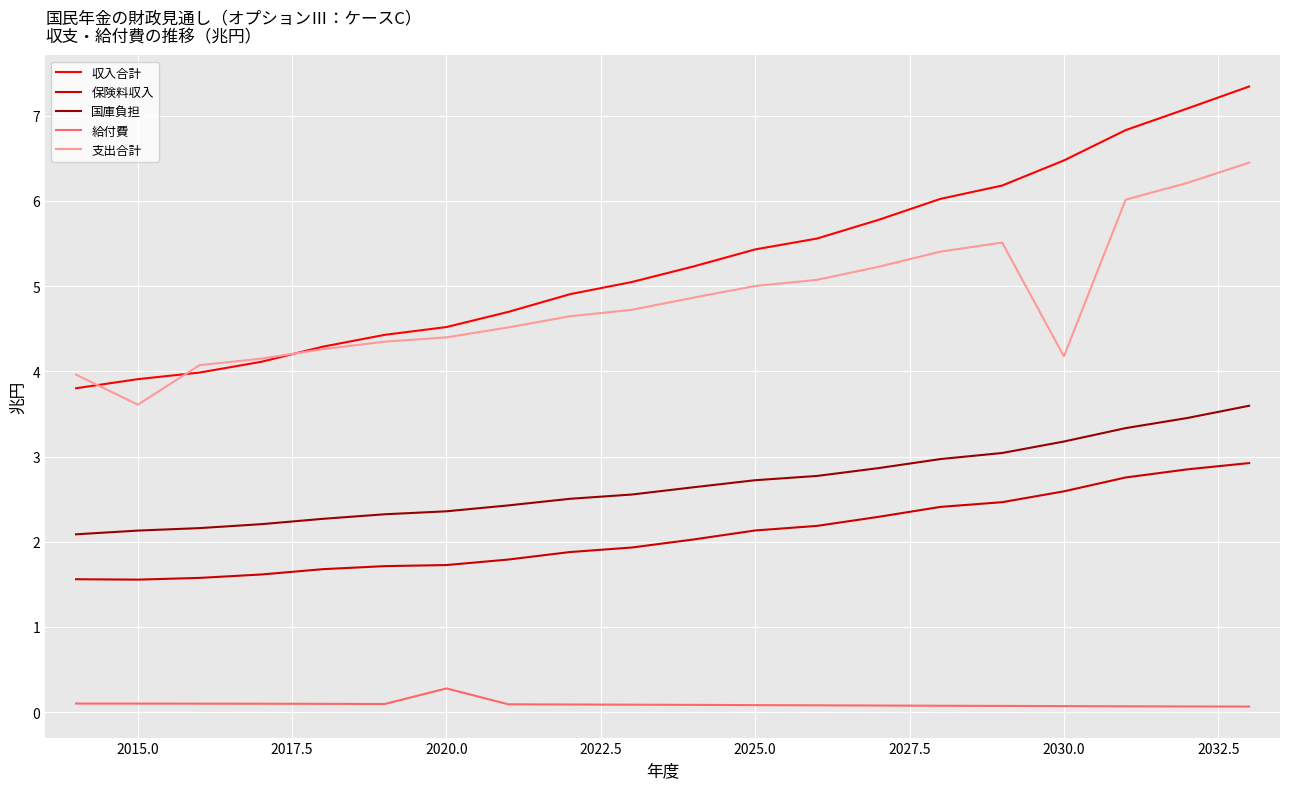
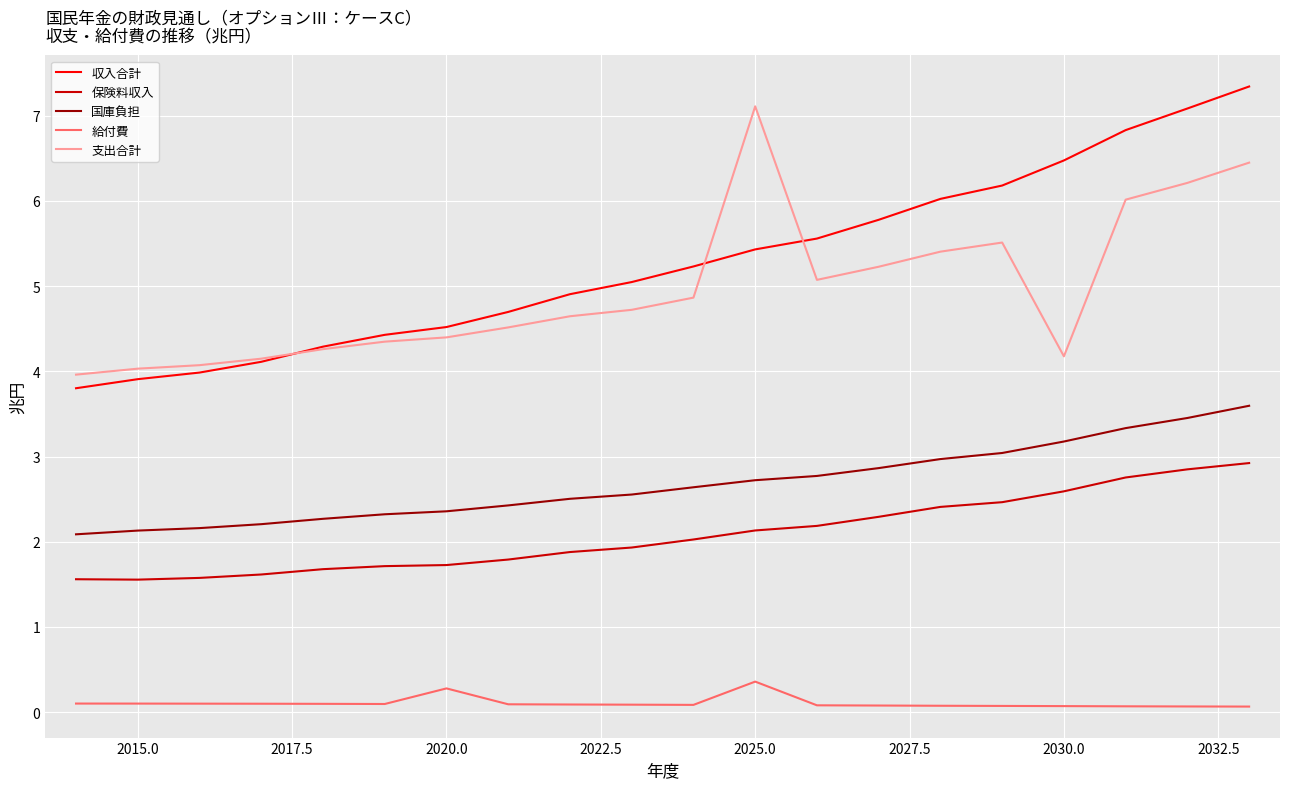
支出合計, 2015.0: 3.6 -> 4.0
給付費, 2025.0: 0.1 -> 0.4
支出合計, 2025.0: 5.0 -> 7.1
